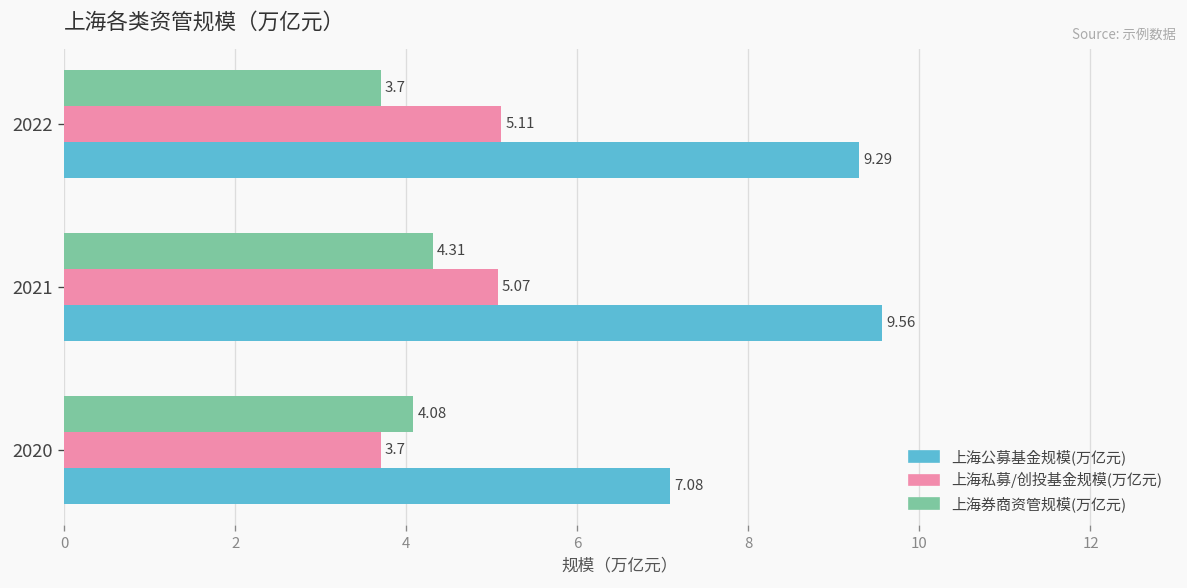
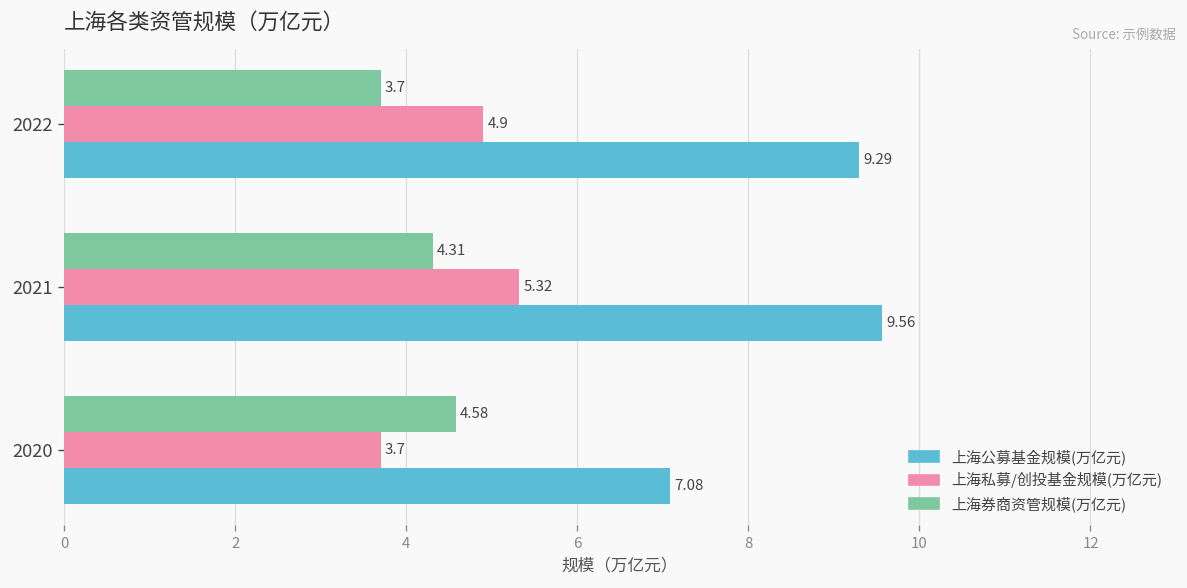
上海私募/创投基金规模(万亿元), 2022: 5.11 -> 4.9
上海私募/创投基金规模(万亿元), 2021: 5.07 -> 5.32
上海券商资管规模(万亿元), 2020: 4.08 -> 4.58
